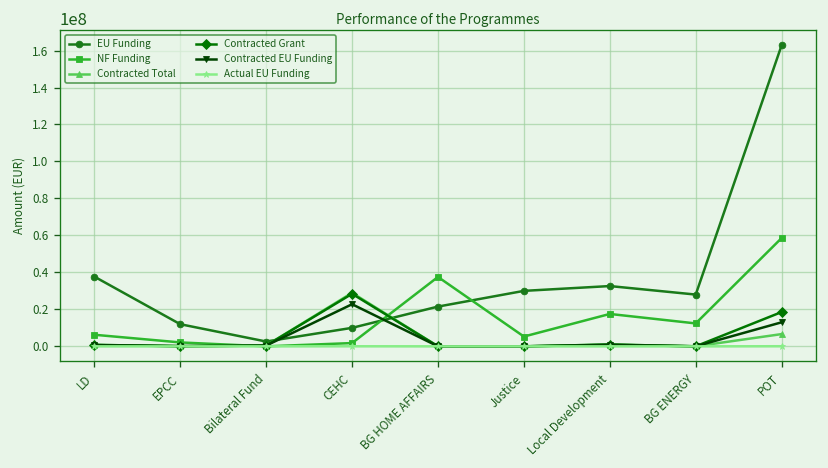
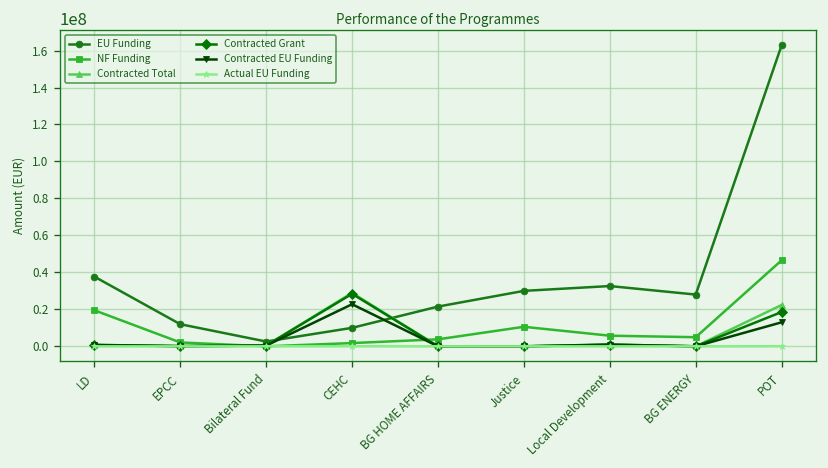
NF Funding, LD: 6000000 -> 20000000
NF Funding, BG HOME AFFAIRS: 38000000 -> 4000000
NF Funding, Justice: 5000000 -> 11000000
NF Funding, Local Development: 18000000 -> 6000000
NF Funding, BG ENERGY: 12000000 -> 5000000
NF Funding, POT: 59000000 -> 47000000
Contracted Total, POT: 7000000 -> 22000000
